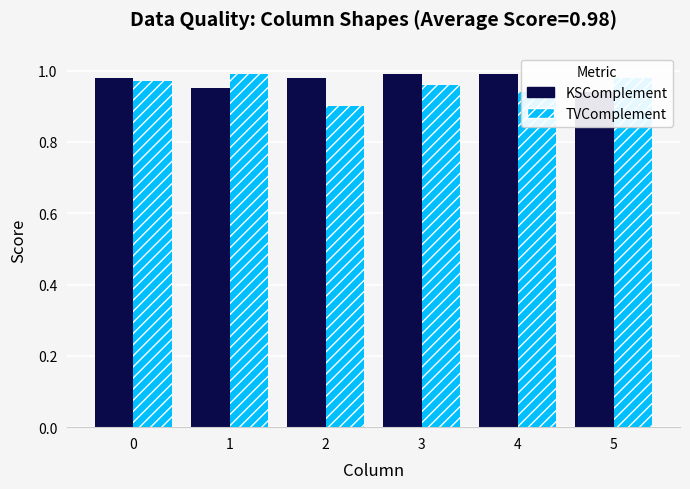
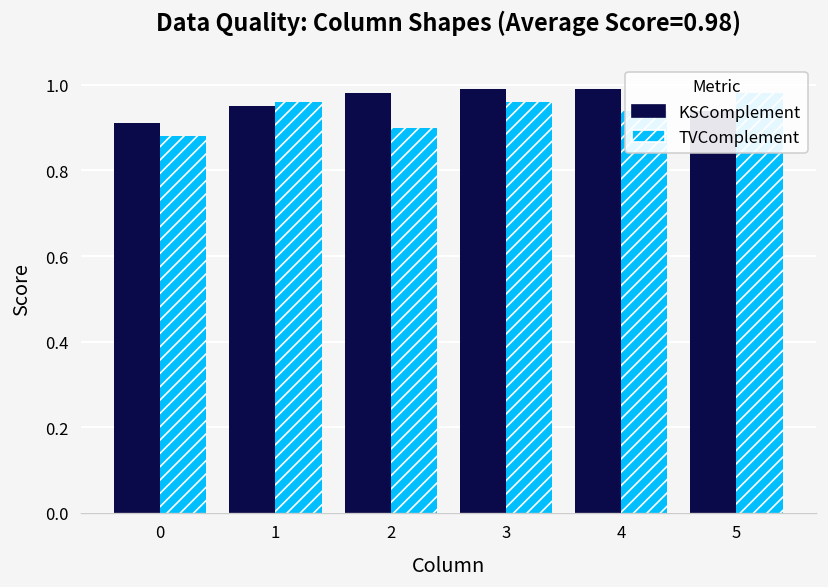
KSComplement, 0: 0.98 -> 0.91
TVComplement, 0: 0.97 -> 0.88
TVComplement, 1: 0.99 -> 0.96
